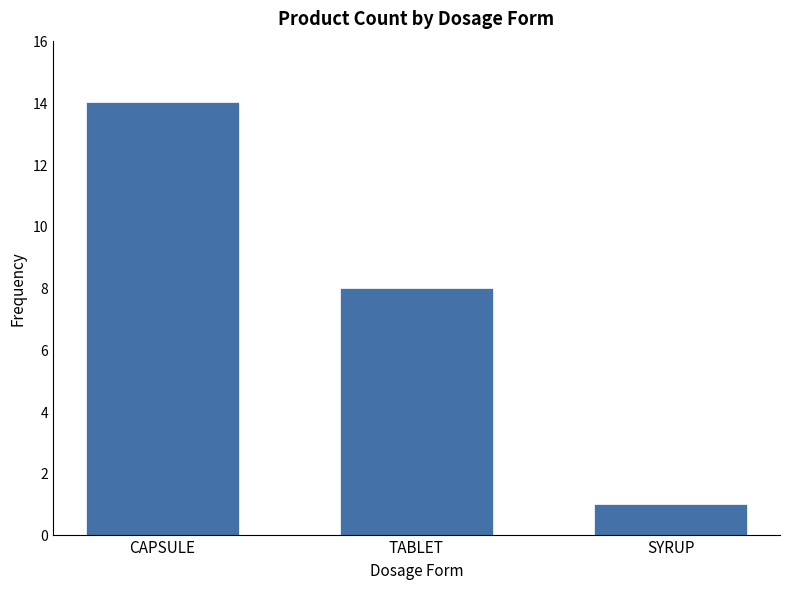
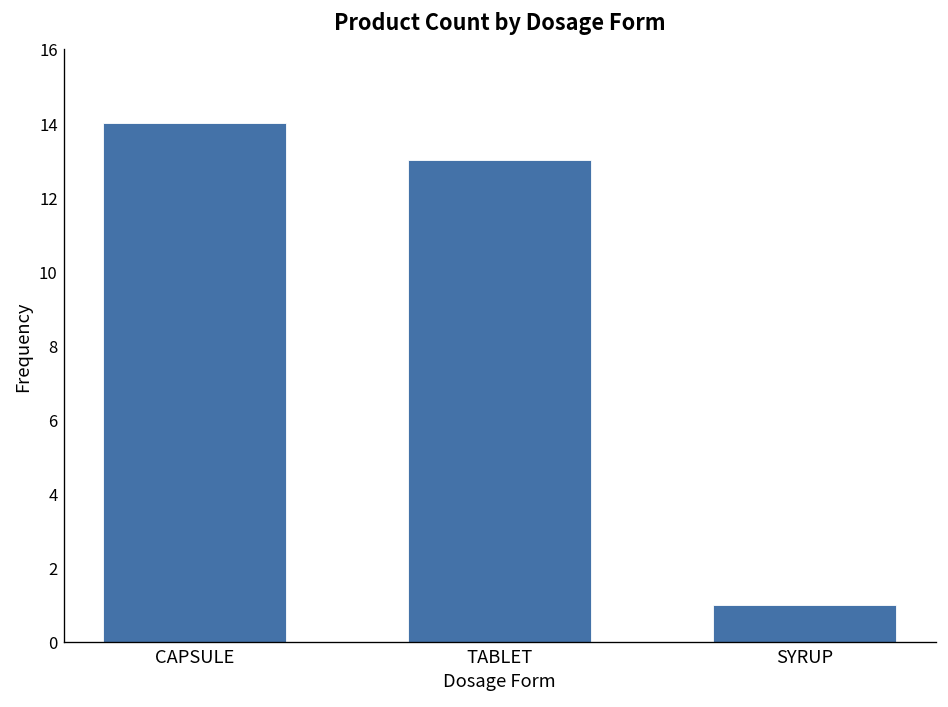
TABLET: 8 -> 13
